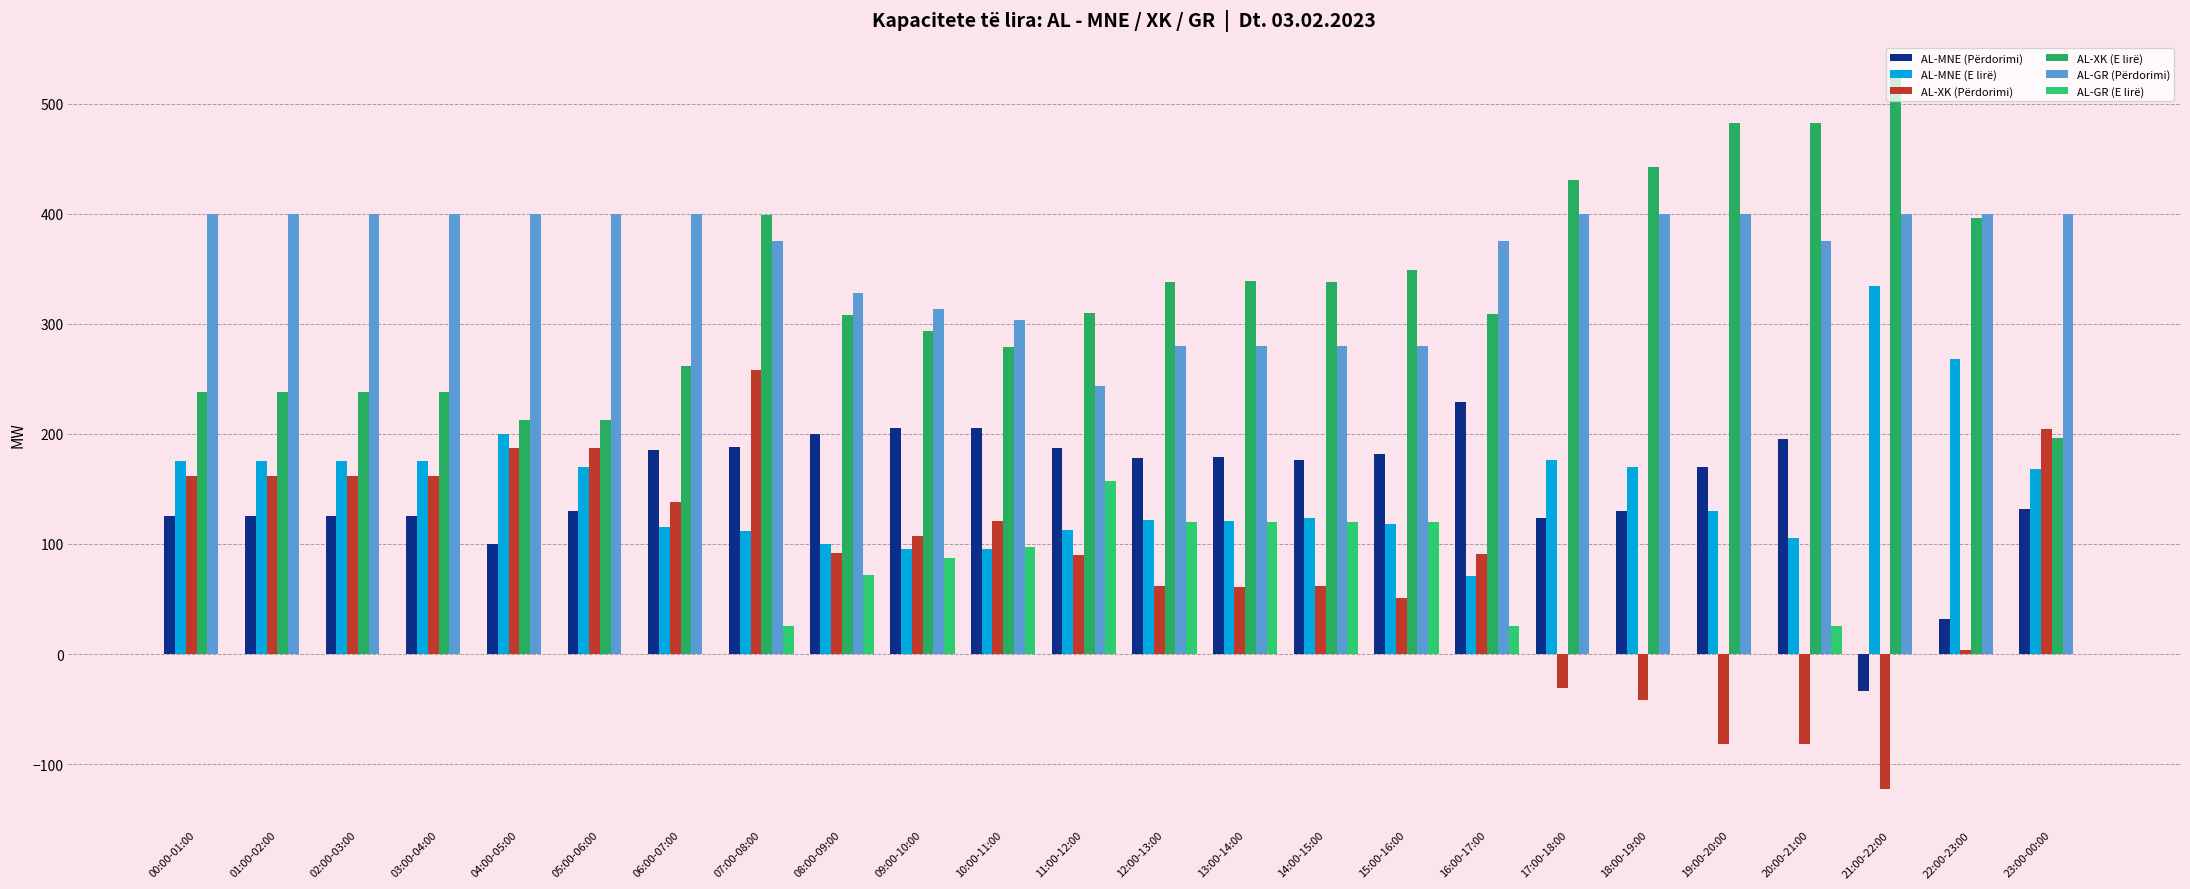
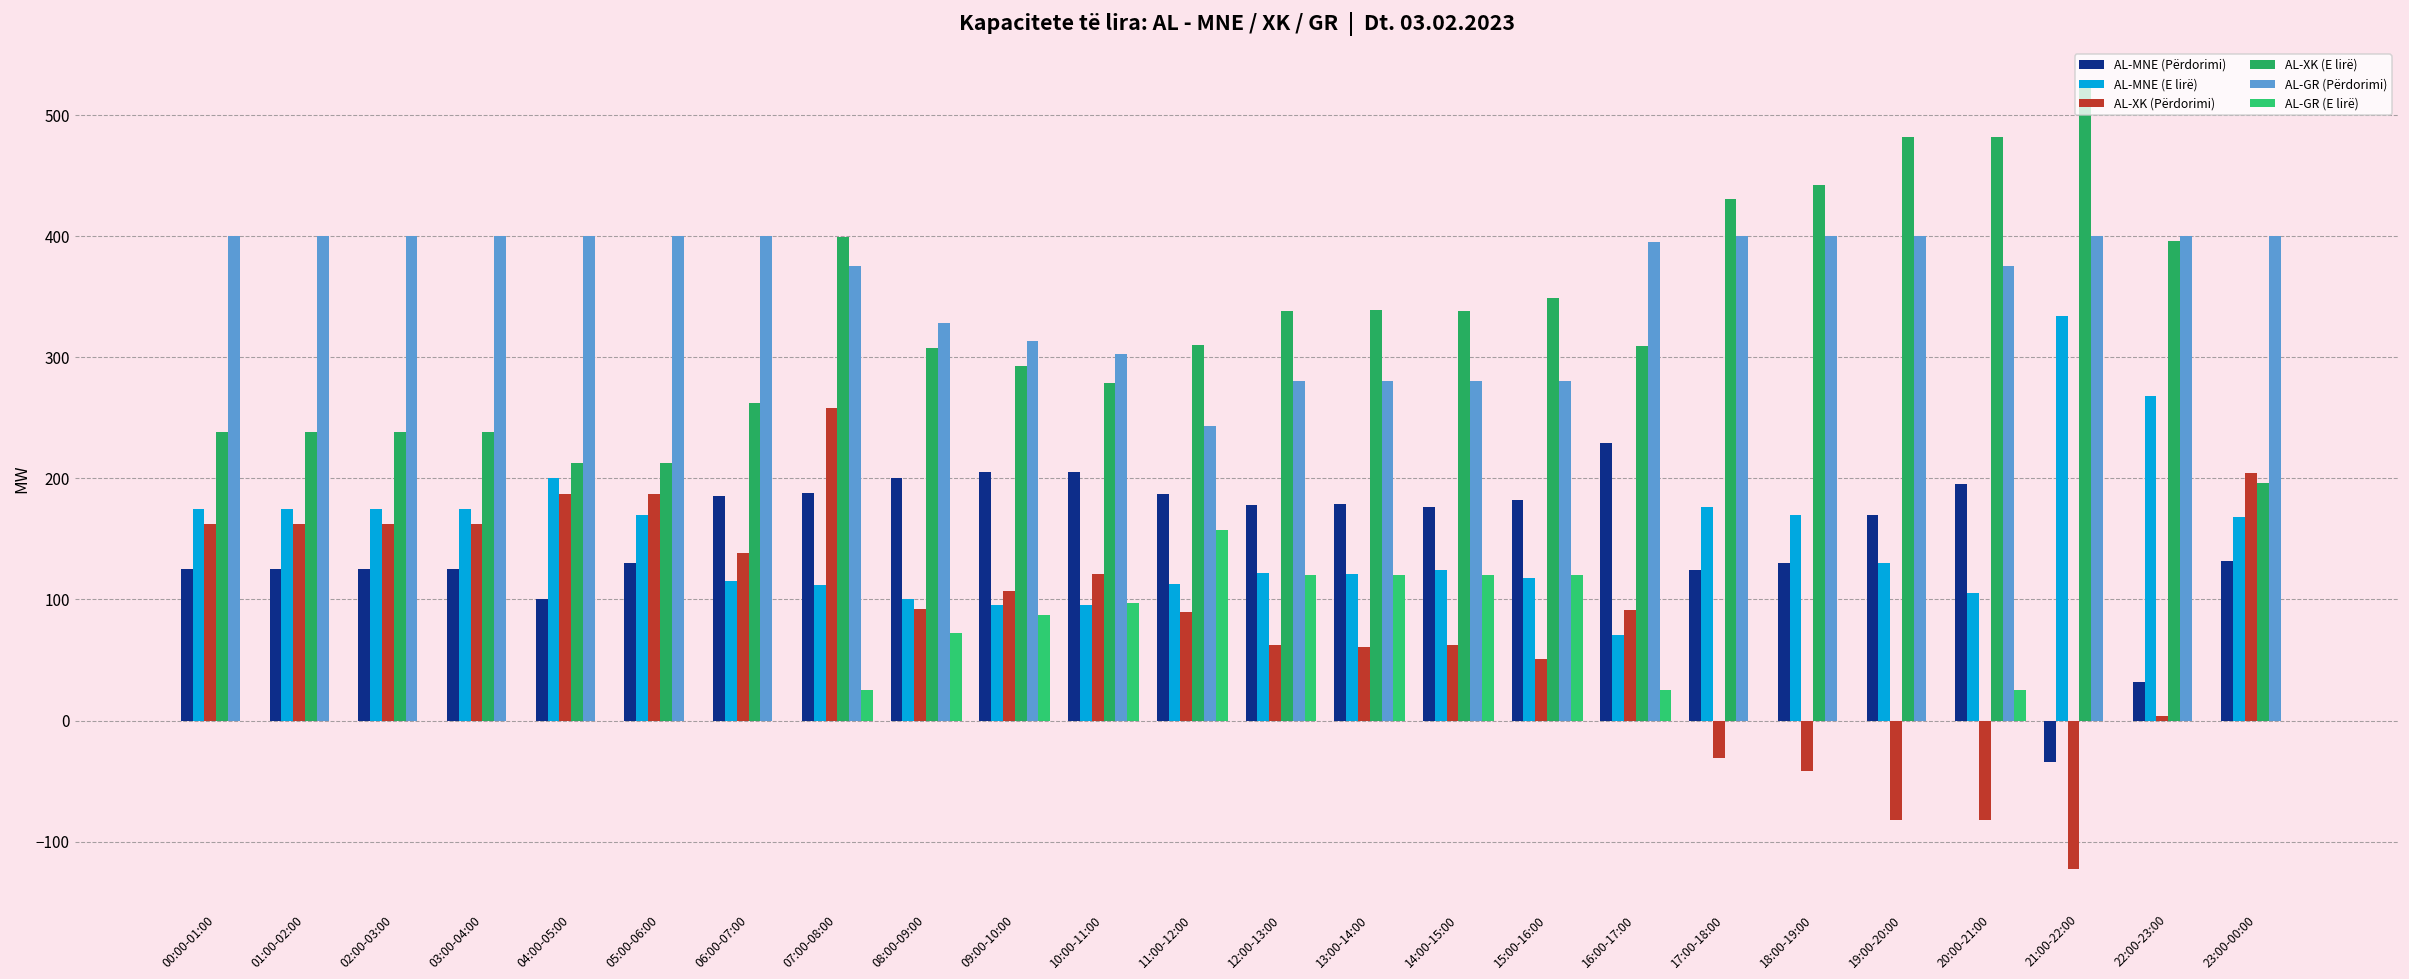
AL-GR (Përdorimi), 16:00-17:00: 375 -> 395
